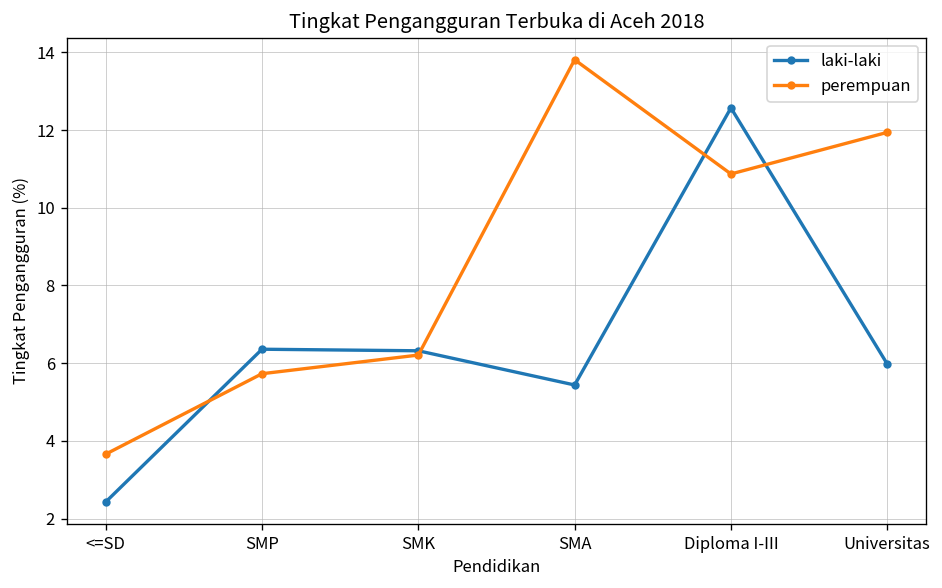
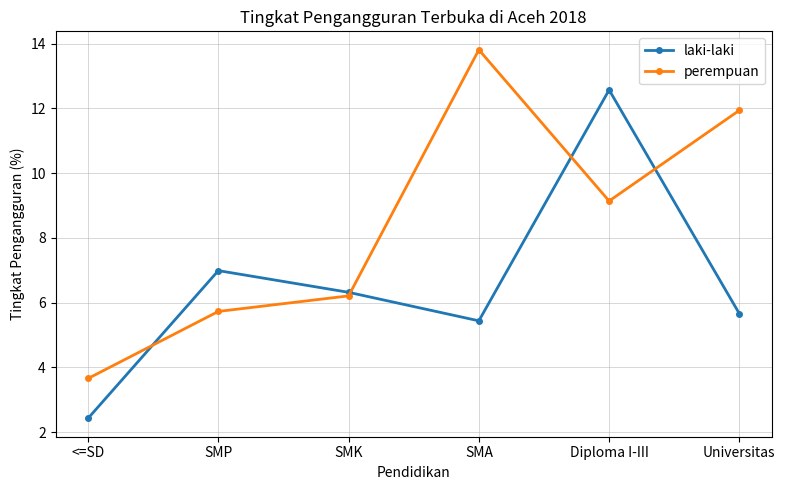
laki-laki, SMP: 6.4 -> 7.0
perempuan, Diploma I-III: 10.9 -> 9.1
laki-laki, Universitas: 6.0 -> 5.7
